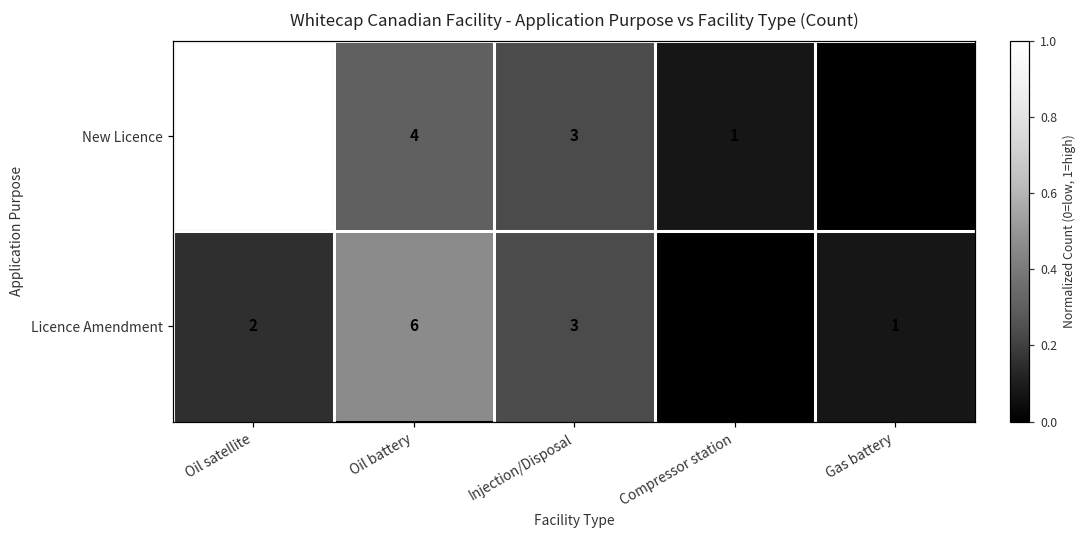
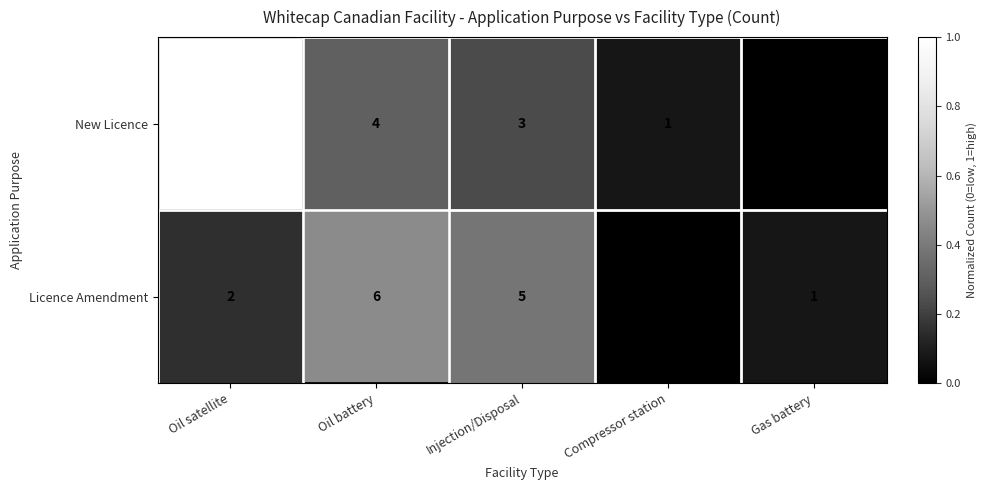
Licence Amendment, Injection/Disposal: 3 -> 5
